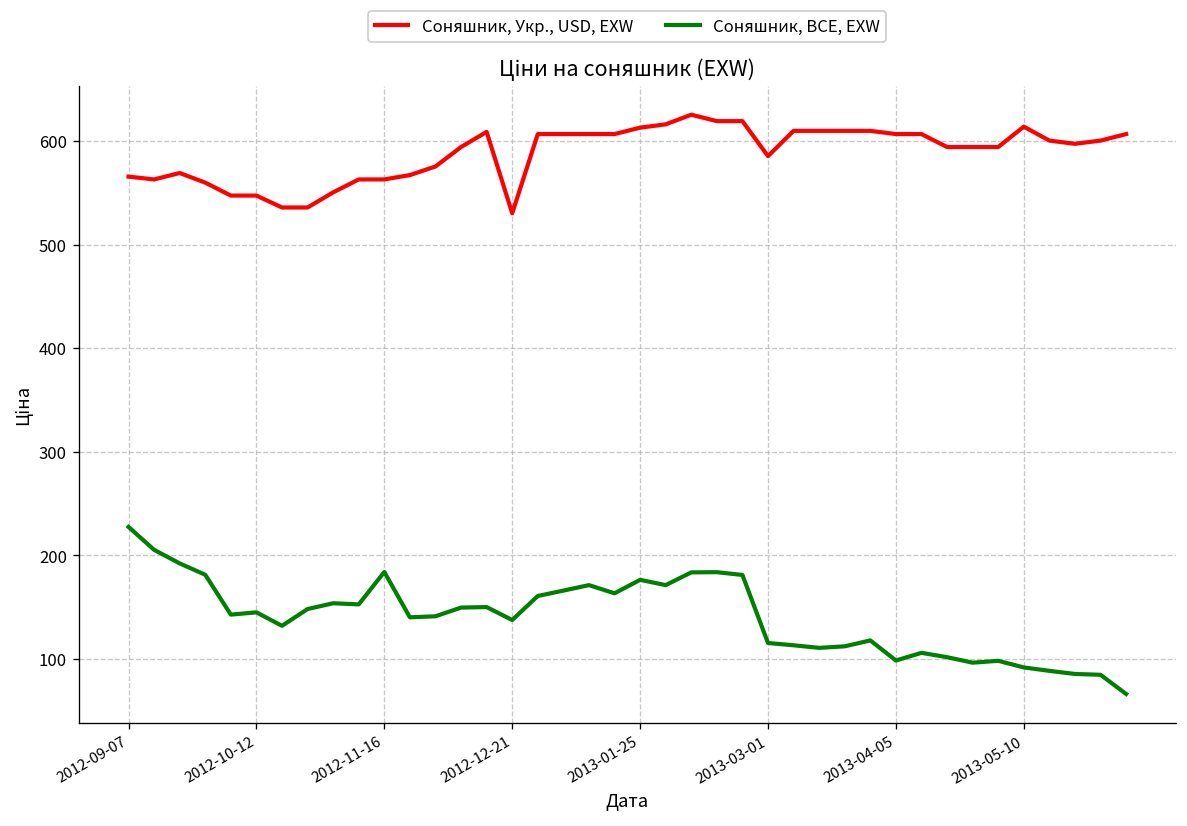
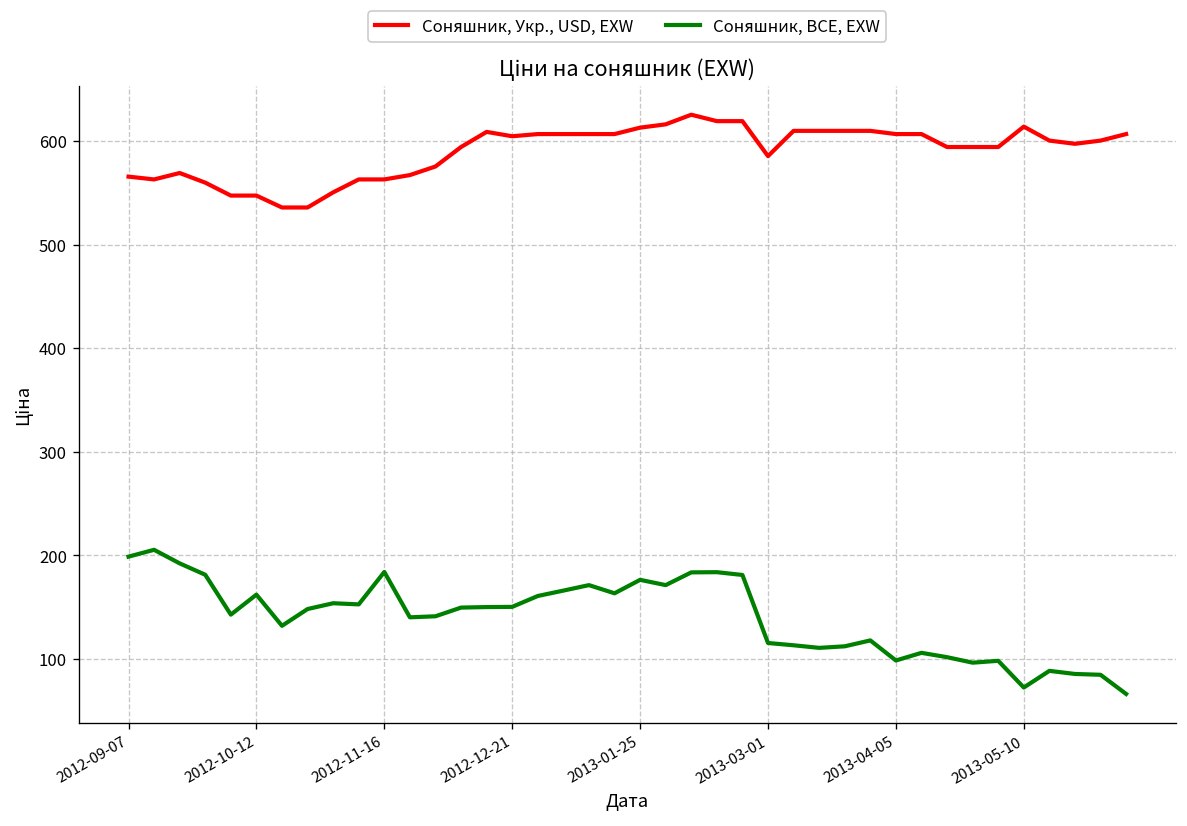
Соняшник, BCE, EXW, 2012-09-07: 230 -> 200
Соняшник, BCE, EXW, 2012-10-12: 140 -> 160
Соняшник, Укр., USD, EXW, 2012-12-21: 530 -> 600
Соняшник, BCE, EXW, 2012-12-21: 140 -> 150
Соняшник, BCE, EXW, 2013-05-10: 90 -> 70
